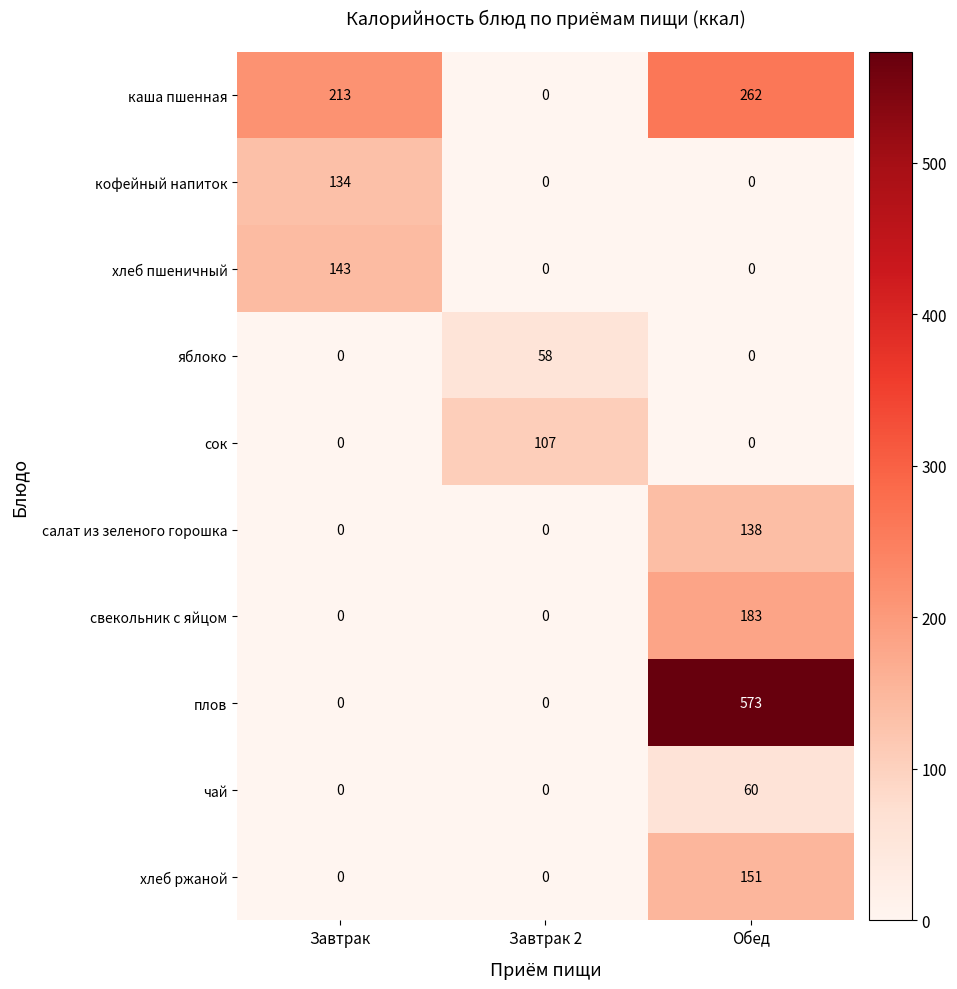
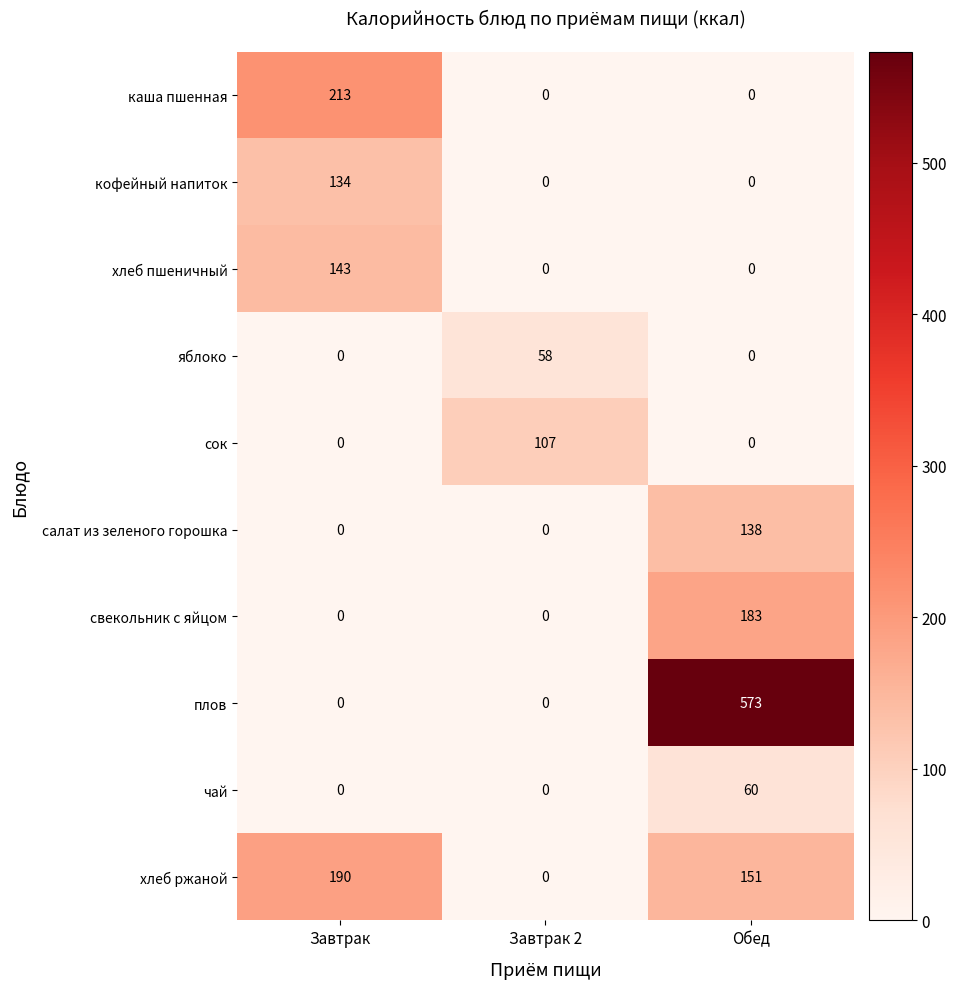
каша пшенная, Обед: 262 -> 0
хлеб ржаной, Завтрак: 0 -> 190
